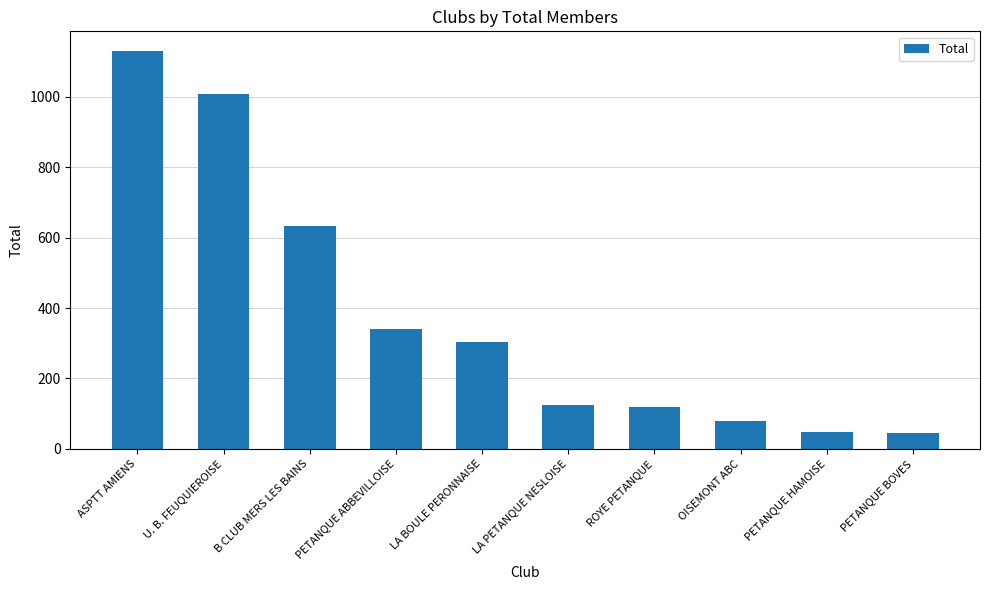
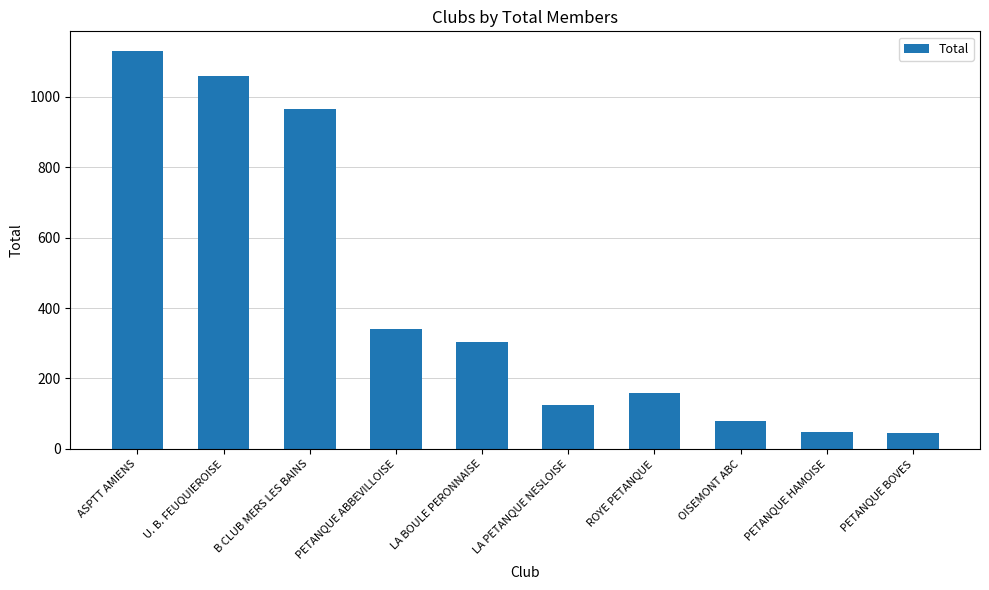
U. B. FEUQUIEROISE: 1010 -> 1060
B CLUB MERS LES BAINS: 630 -> 970
ROYE PETANQUE: 120 -> 160
